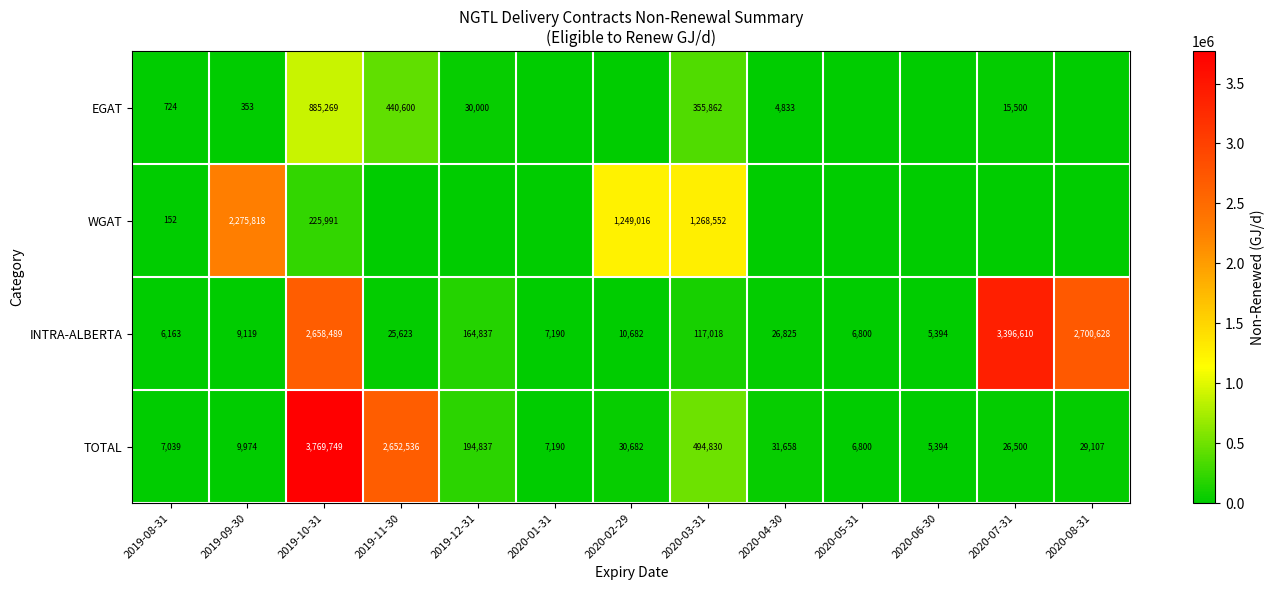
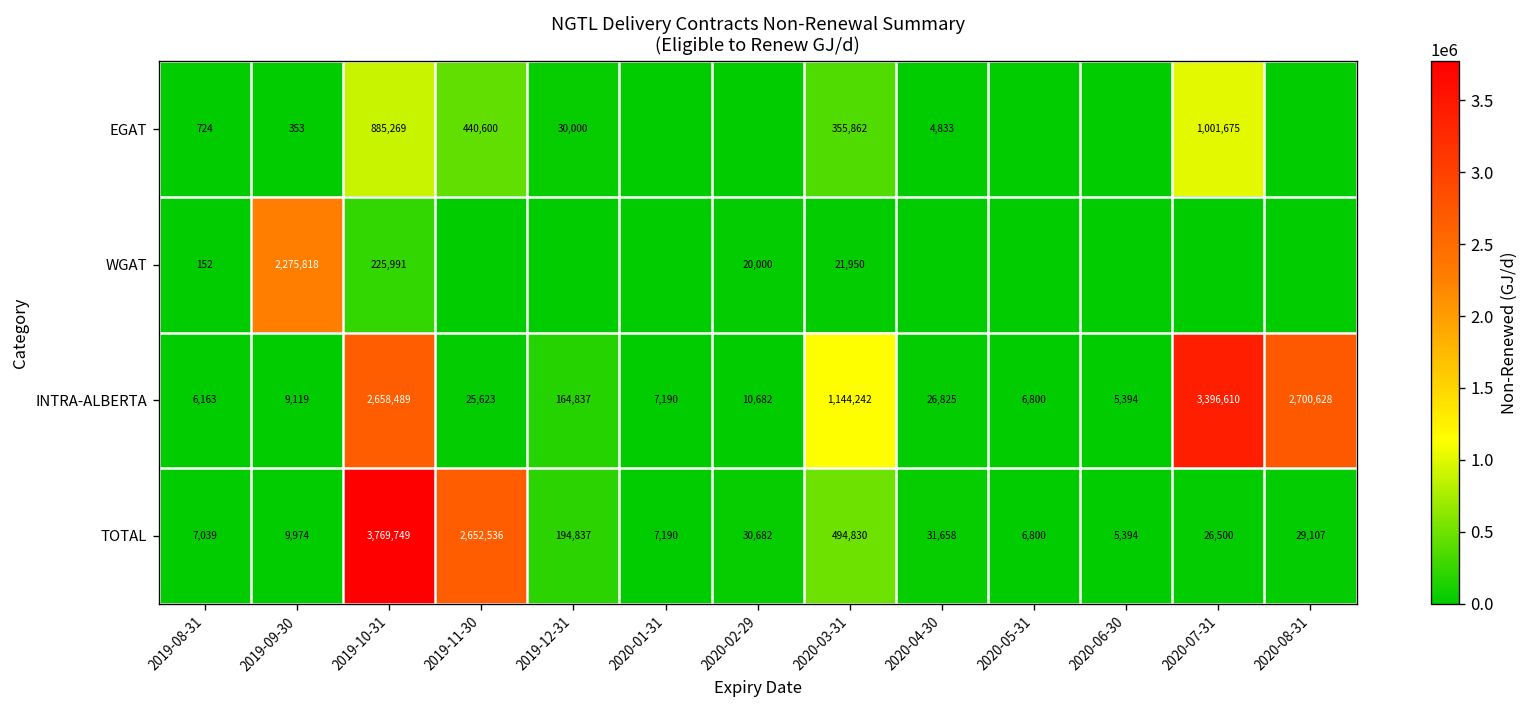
EGAT, 2020-07-31: 15,500 -> 1,001,675
WGAT, 2020-02-29: 1,249,016 -> 20,000
WGAT, 2020-03-31: 1,268,552 -> 21,950
INTRA-ALBERTA, 2020-03-31: 117,018 -> 1,144,242
